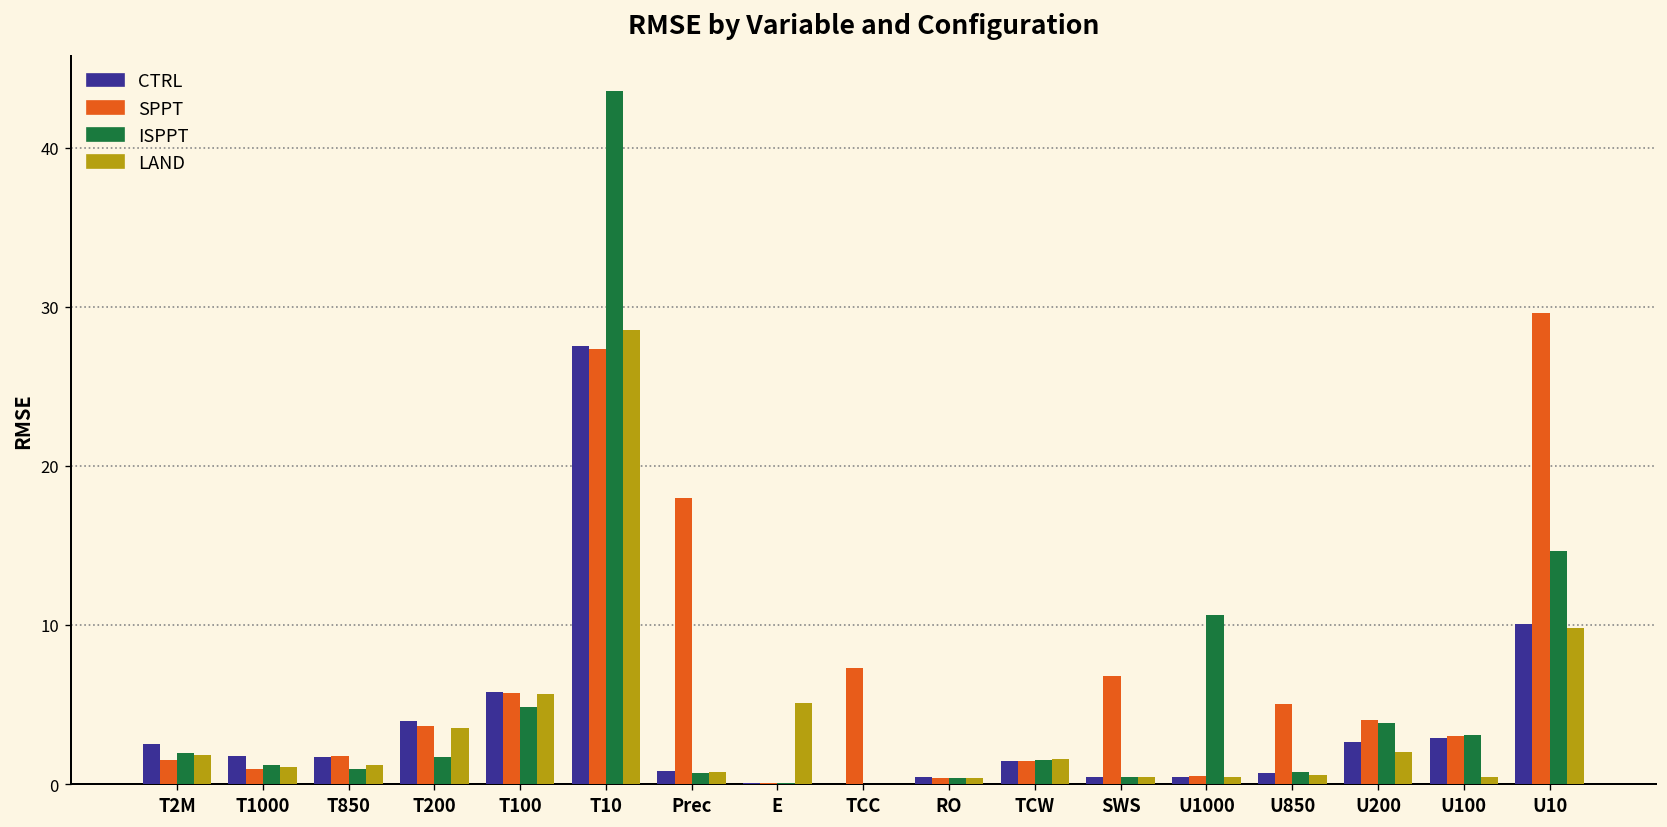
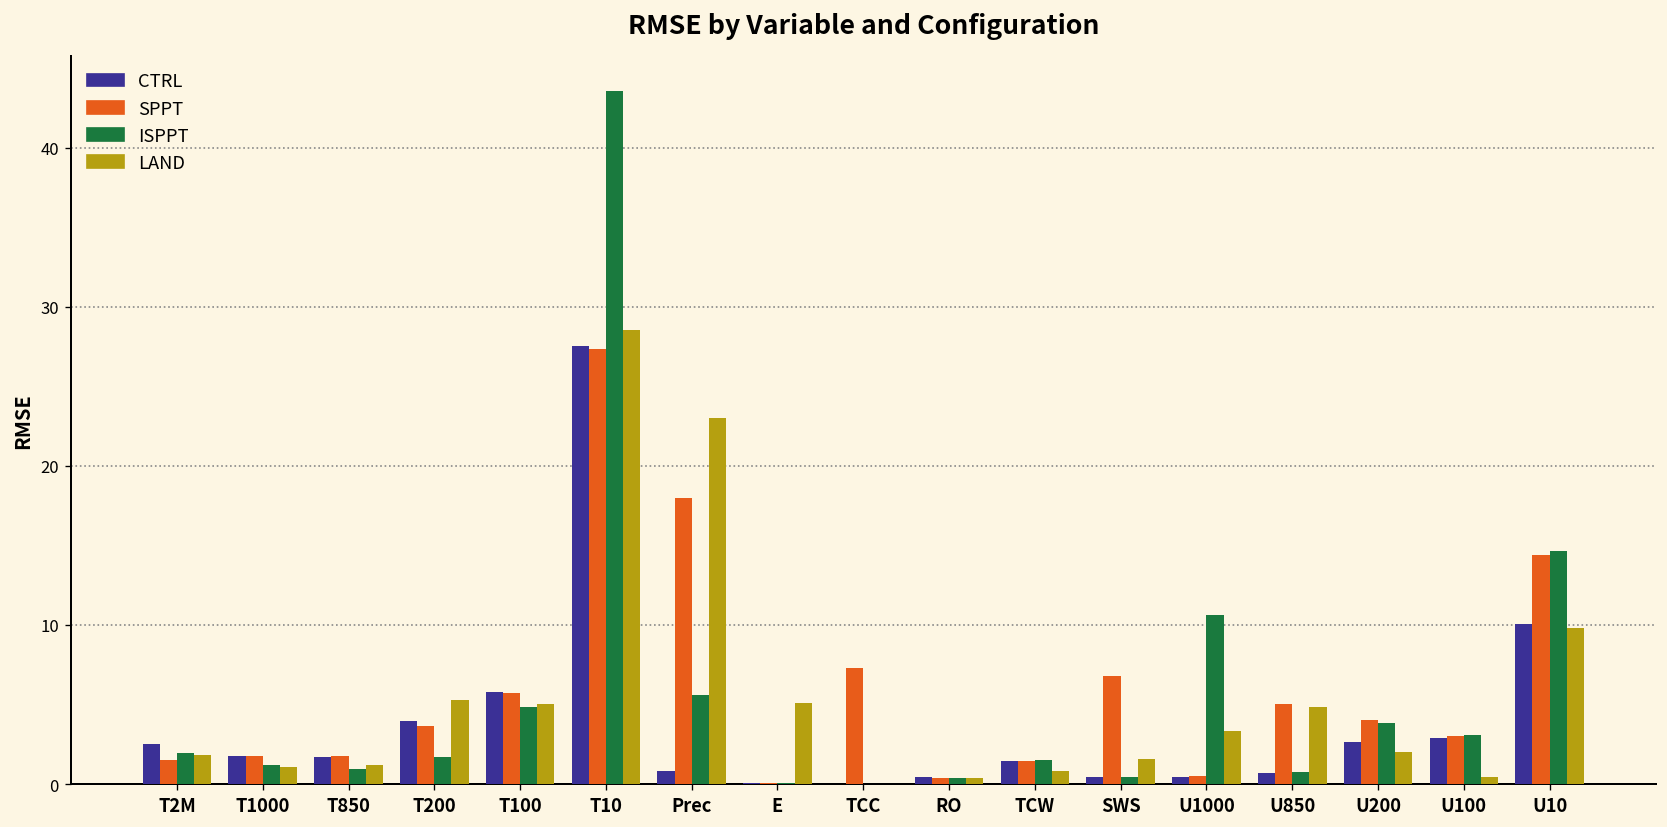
SPPT, T1000: 1.0 -> 1.8
LAND, T200: 3.5 -> 5.3
LAND, T100: 5.7 -> 5.0
ISPPT, Prec: 0.7 -> 5.6
LAND, Prec: 0.8 -> 23.0
LAND, TCW: 1.6 -> 0.8
LAND, SWS: 0.4 -> 1.6
LAND, U1000: 0.4 -> 3.4
LAND, U850: 0.6 -> 4.8
SPPT, U10: 29.6 -> 14.4
